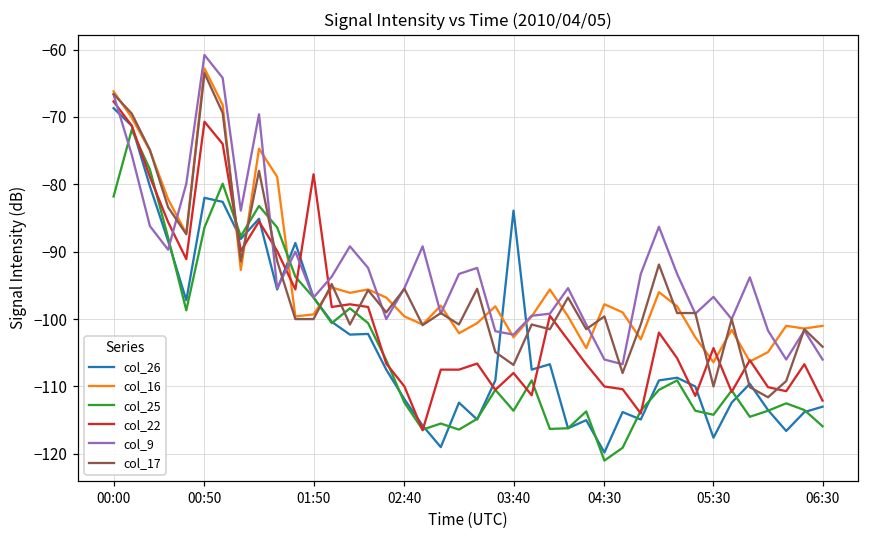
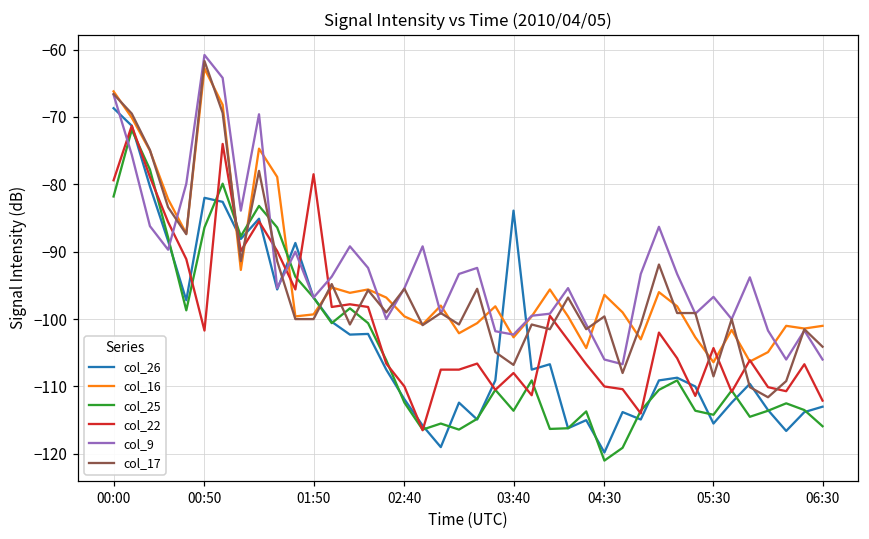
col_22, 00:00: -68 -> -79
col_22, 00:50: -71 -> -102
col_17, 00:50: -64 -> -62
col_16, 04:30: -98 -> -96
col_26, 05:30: -118 -> -116
col_17, 05:30: -110 -> -109
